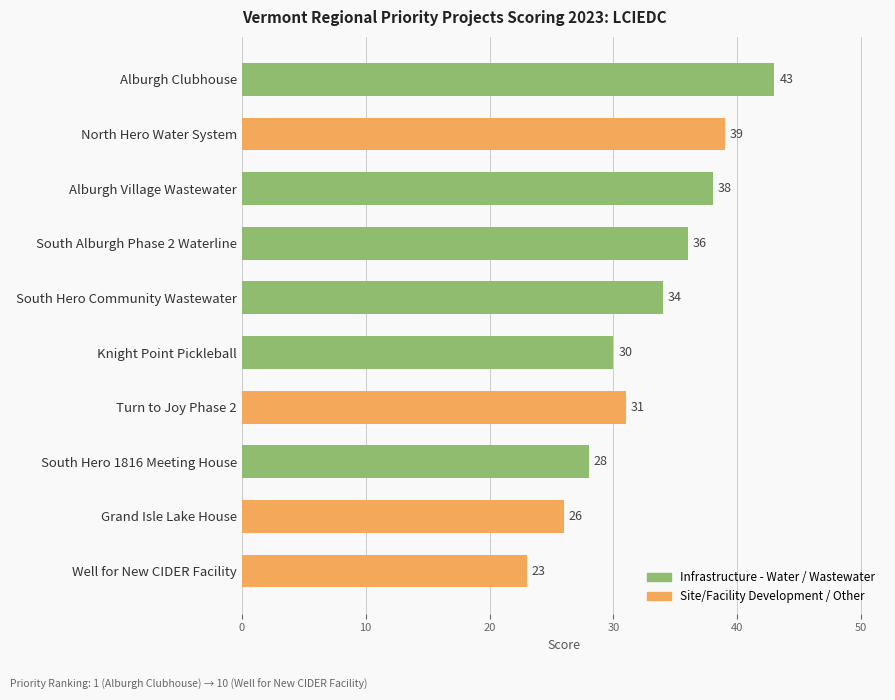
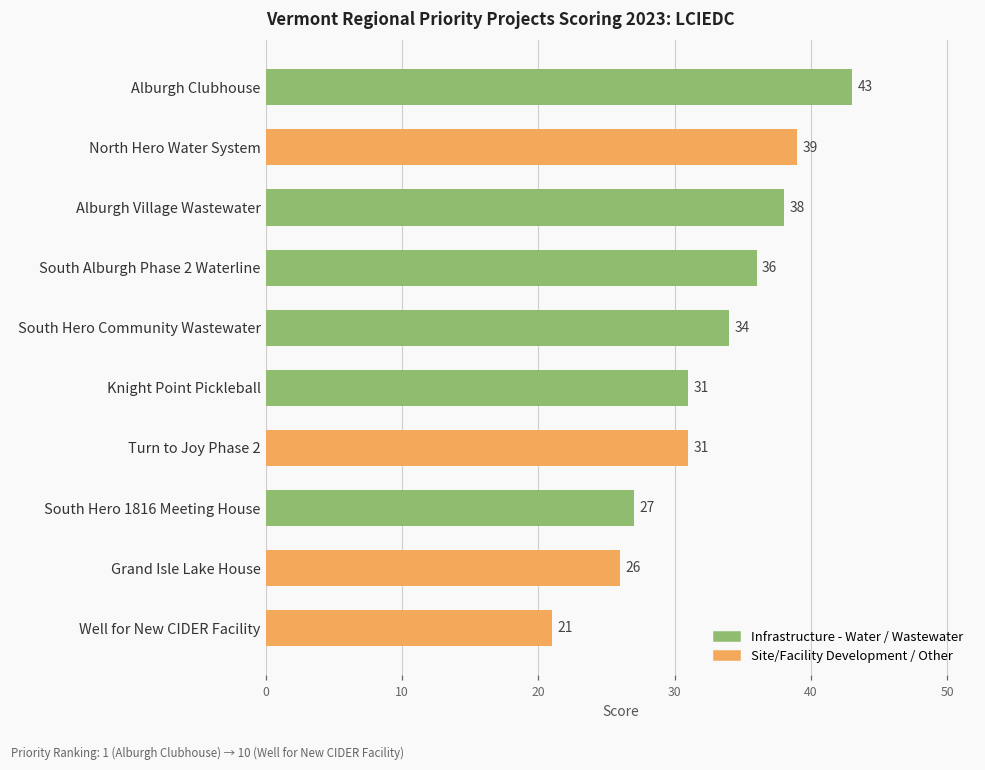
Knight Point Pickleball: 30 -> 31
South Hero 1816 Meeting House: 28 -> 27
Well for New CIDER Facility: 23 -> 21
